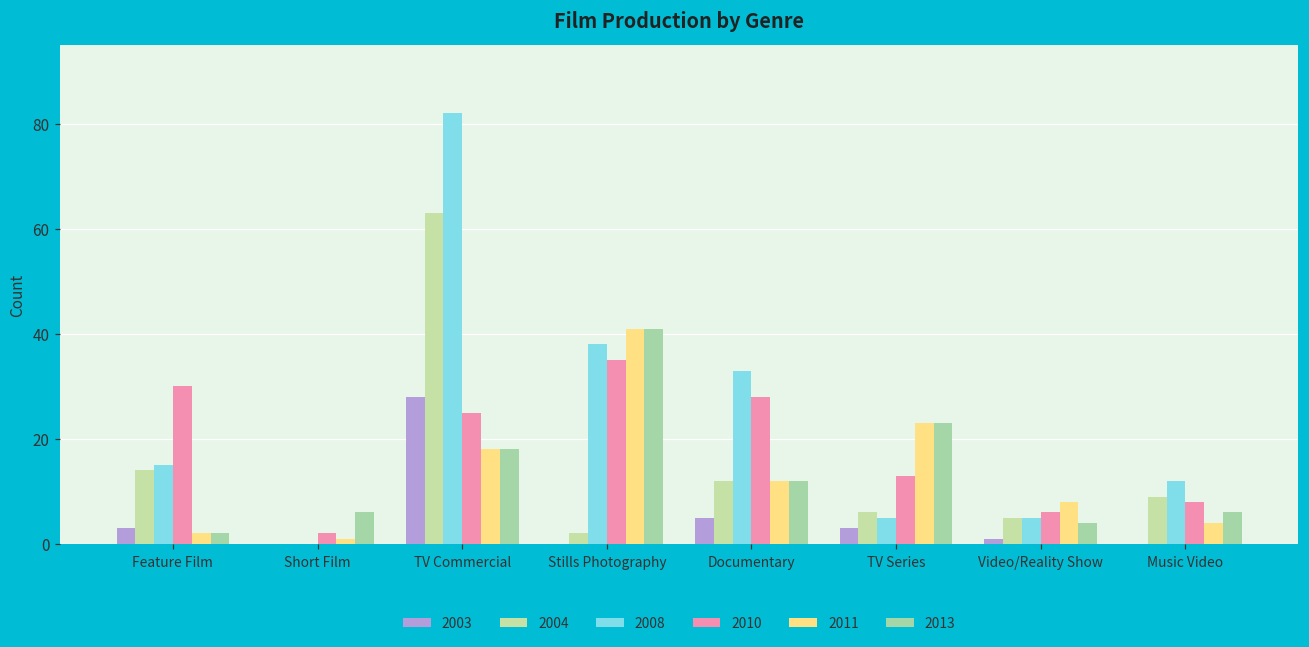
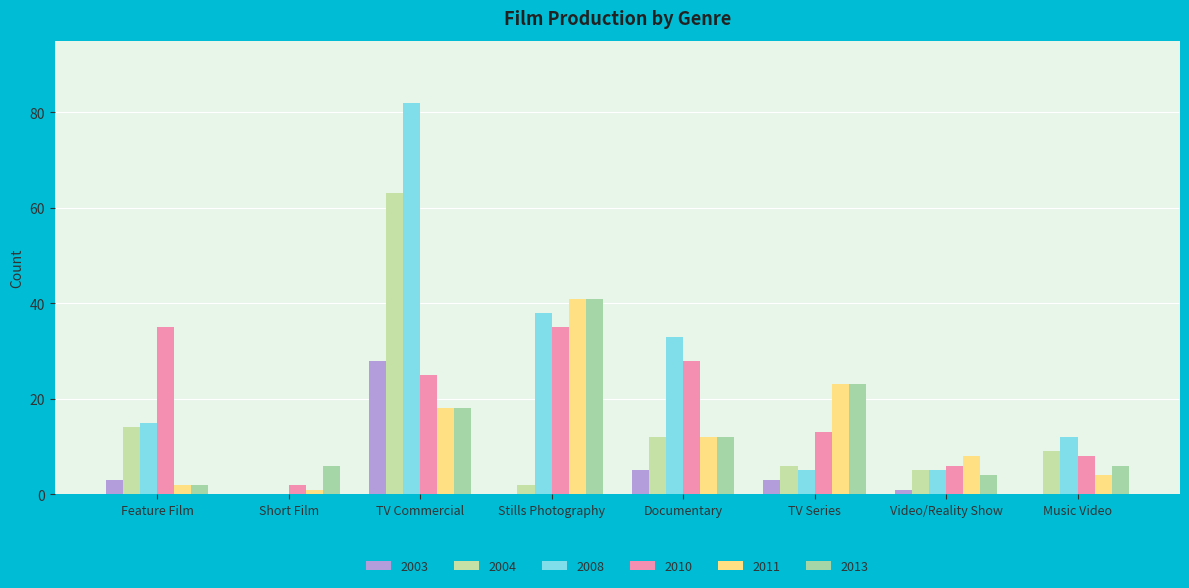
2010, Feature Film: 30 -> 35
